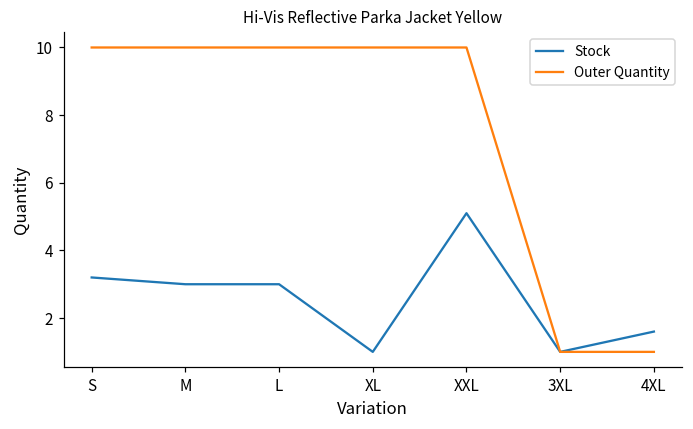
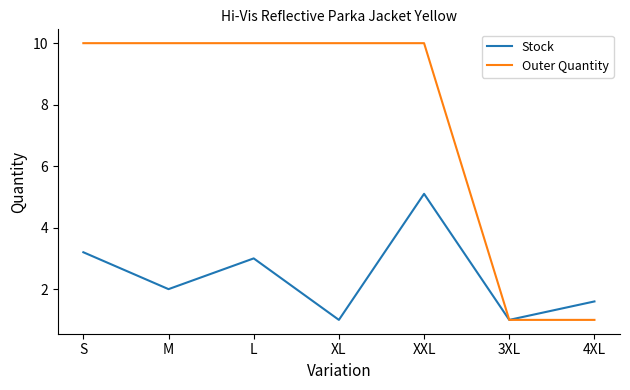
Stock, M: 3 -> 2
